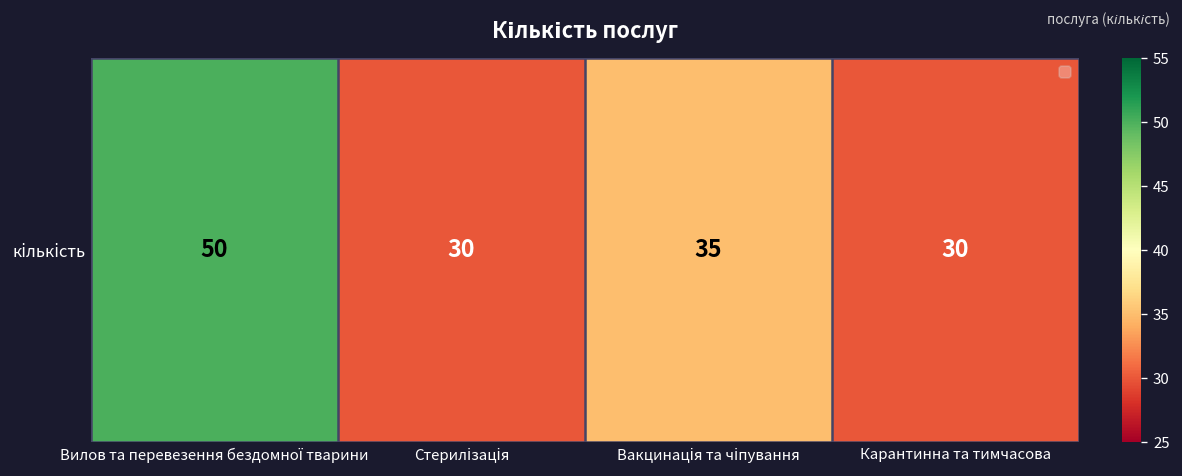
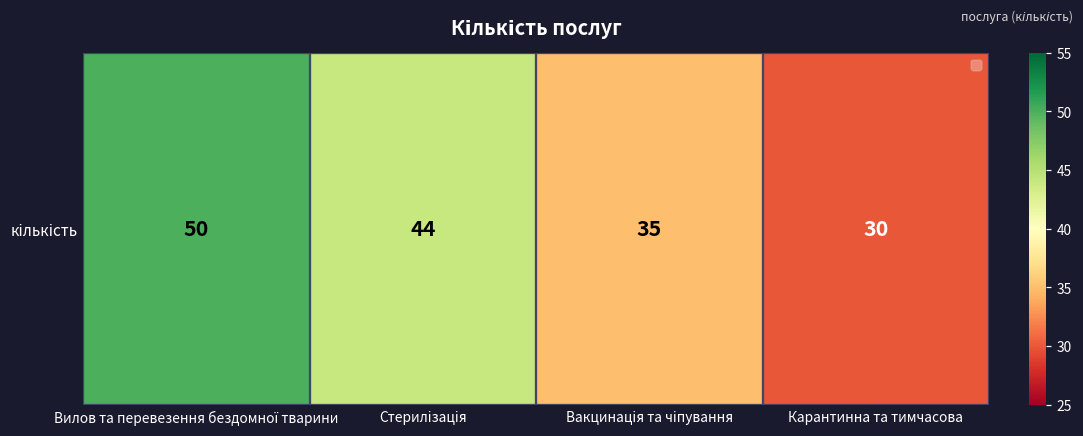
кількість, Стерилізація: 30 -> 44
